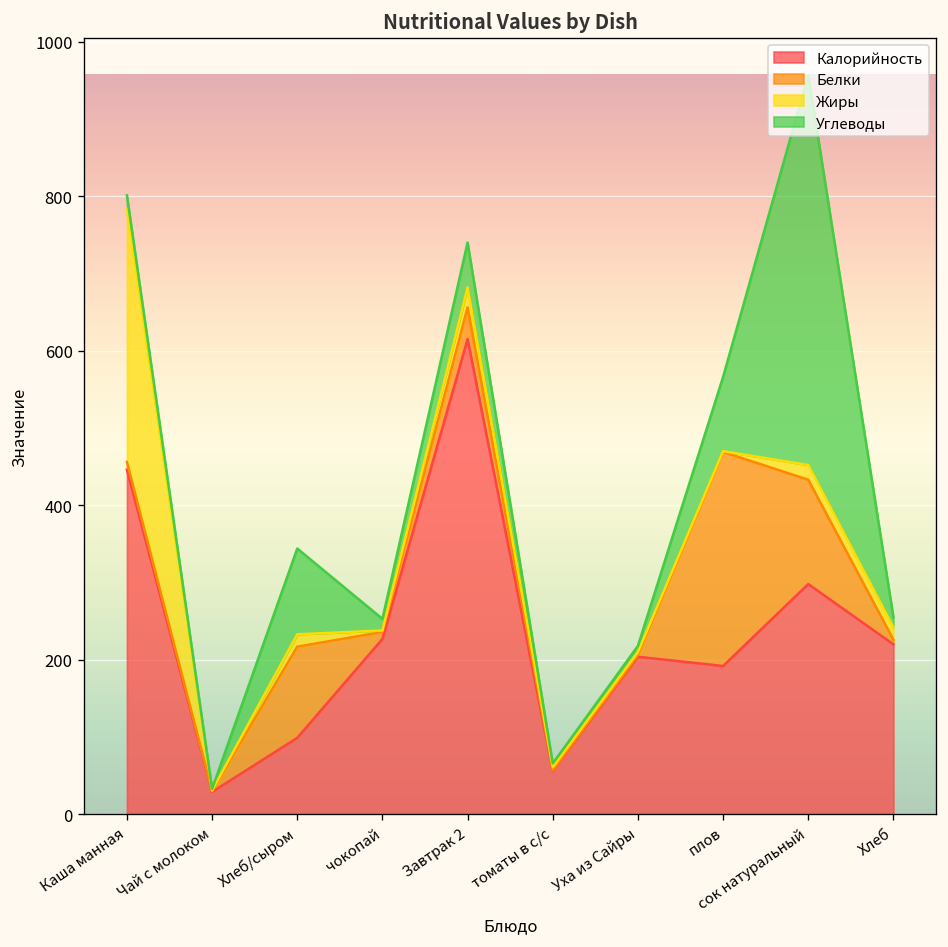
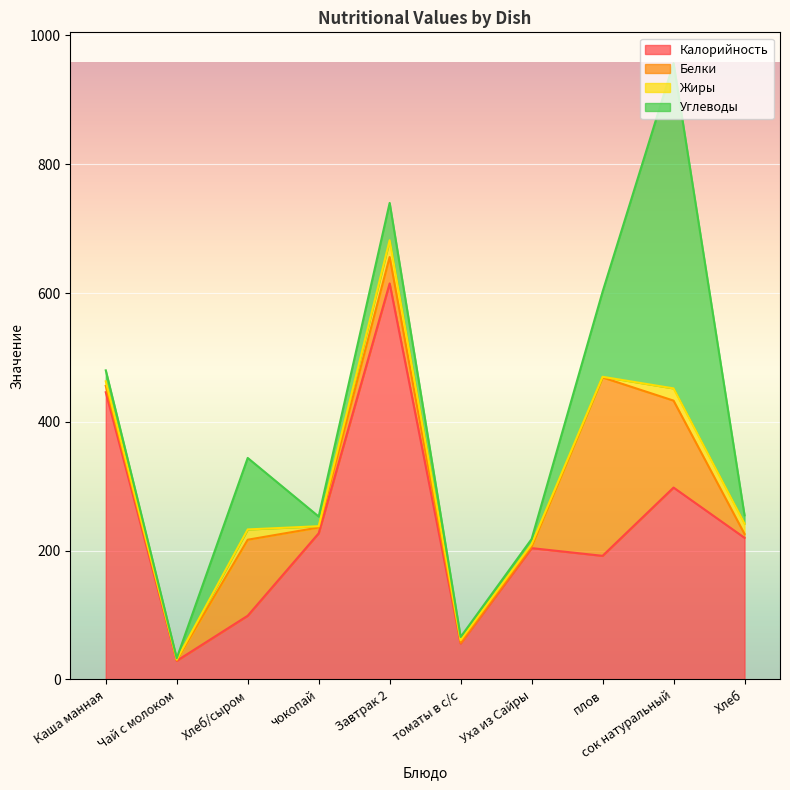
Жиры, Каша манная: 330 -> 10
Углеводы, плов: 100 -> 130
